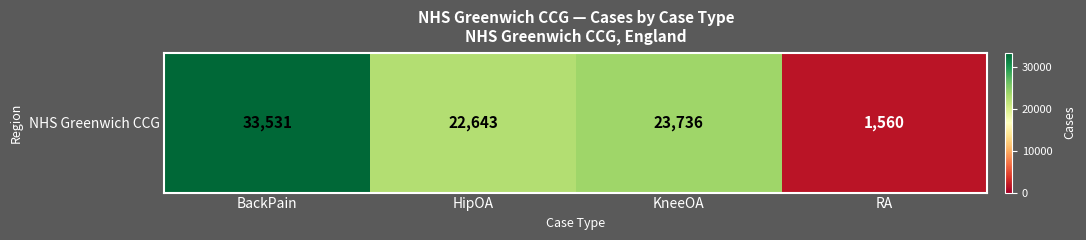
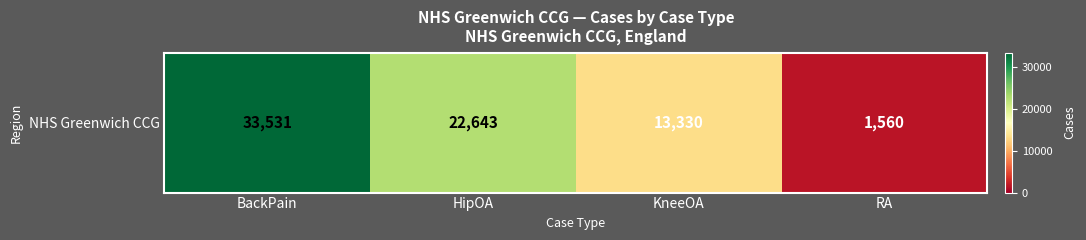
NHS Greenwich CCG, KneeOA: 23,736 -> 13,330
